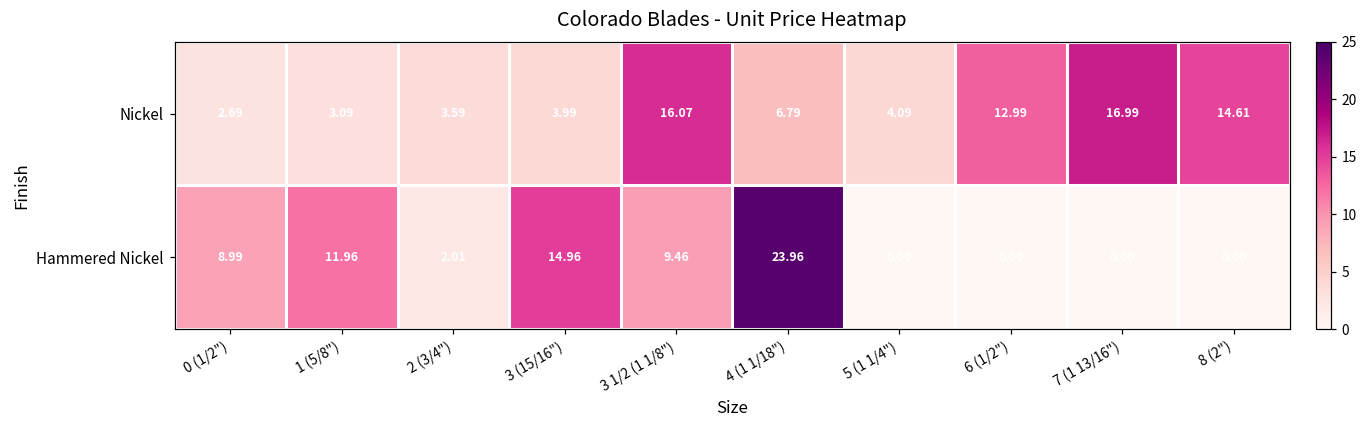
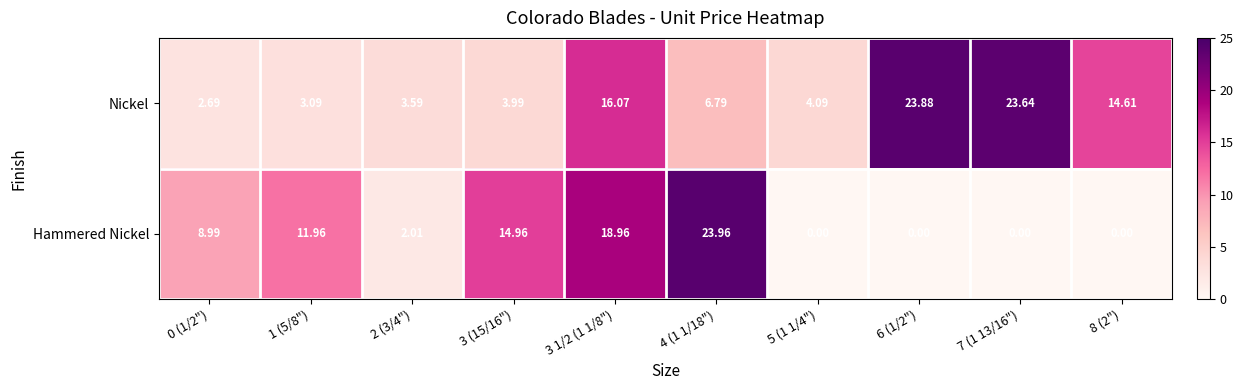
Nickel, 6 (1/2"): 12.99 -> 23.88
Nickel, 7 (1 13/16"): 16.99 -> 23.64
Hammered Nickel, 3 1/2 (1 1/8"): 9.46 -> 18.96
